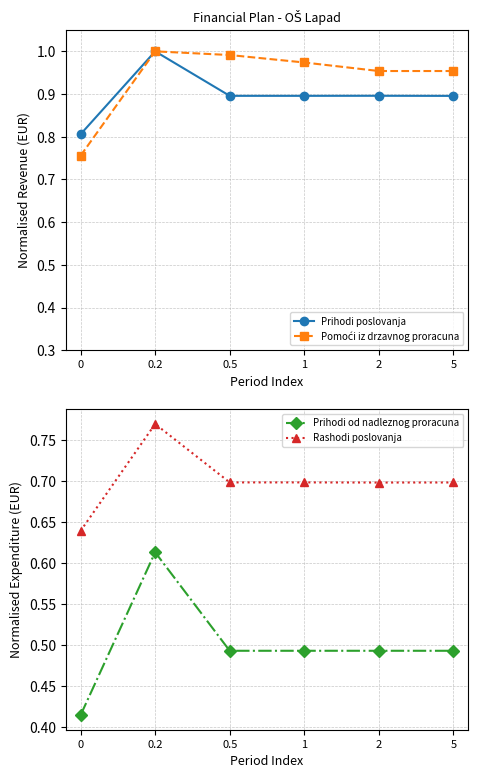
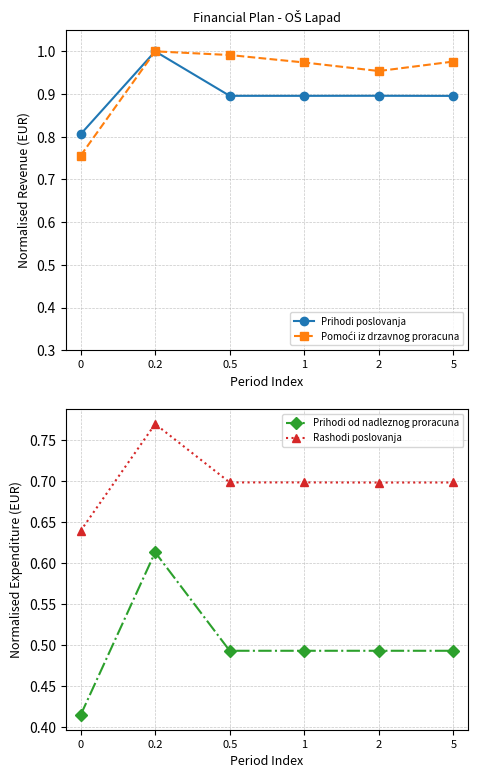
Financial Plan - OŠ Lapad, Pomoći iz drzavnog proracuna, 5: 0.95 -> 0.98
